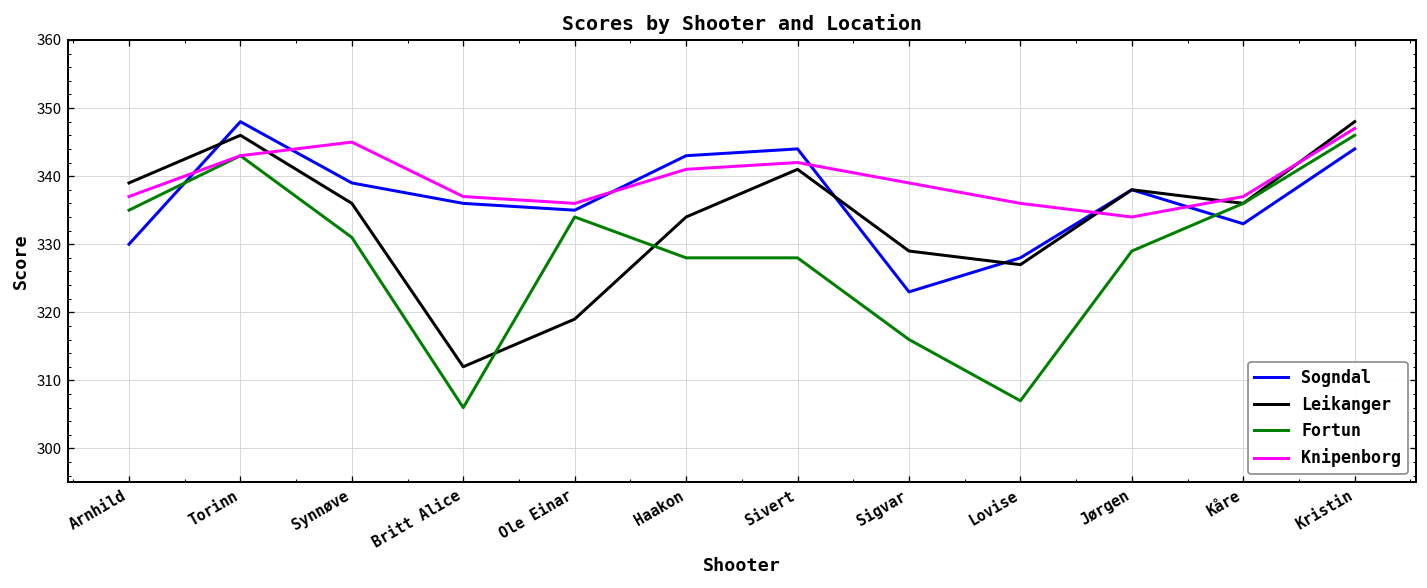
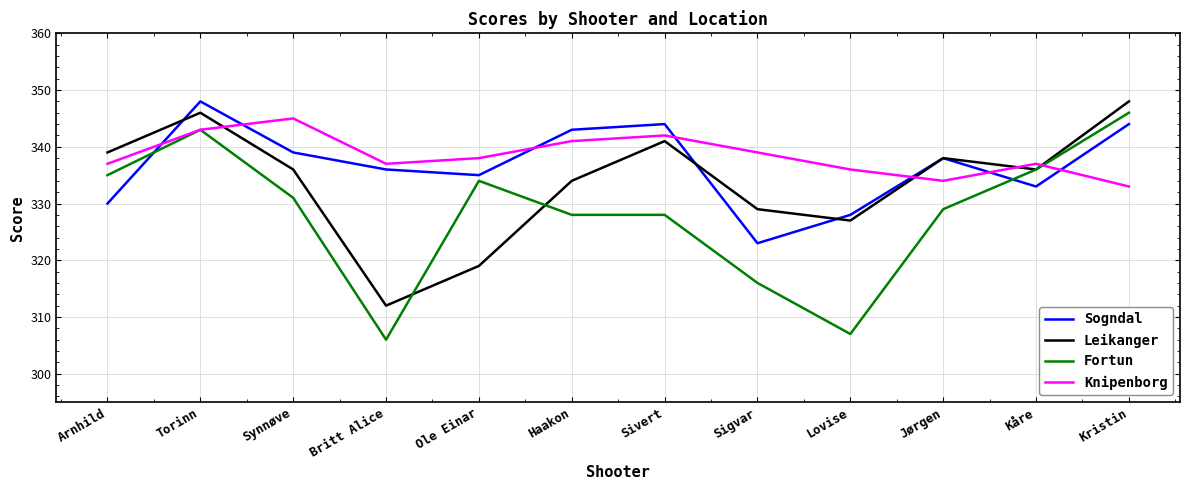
Knipenborg, Ole Einar: 336 -> 338
Knipenborg, Kristin: 347 -> 333
